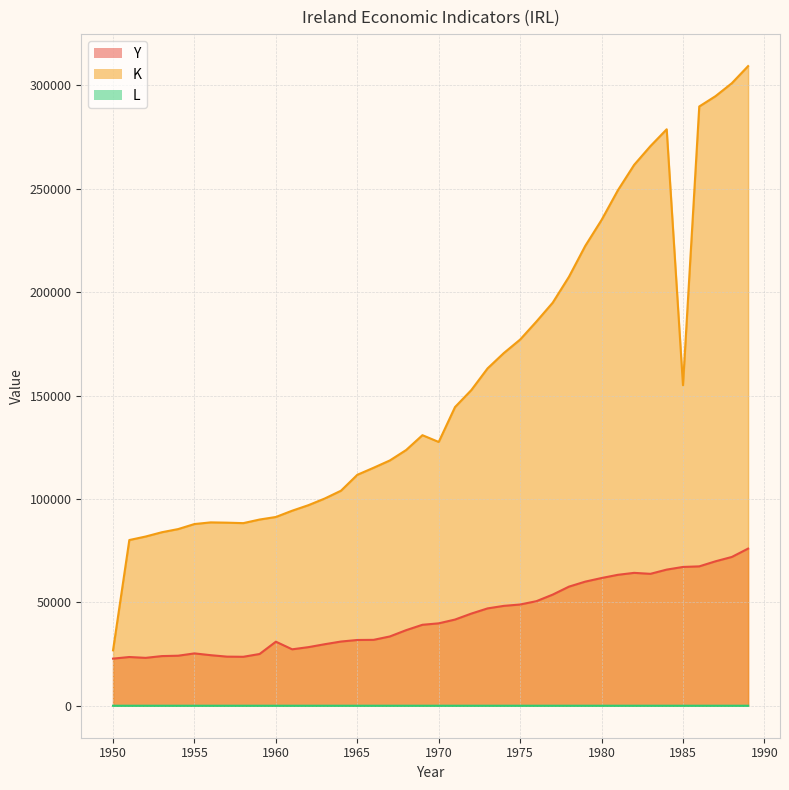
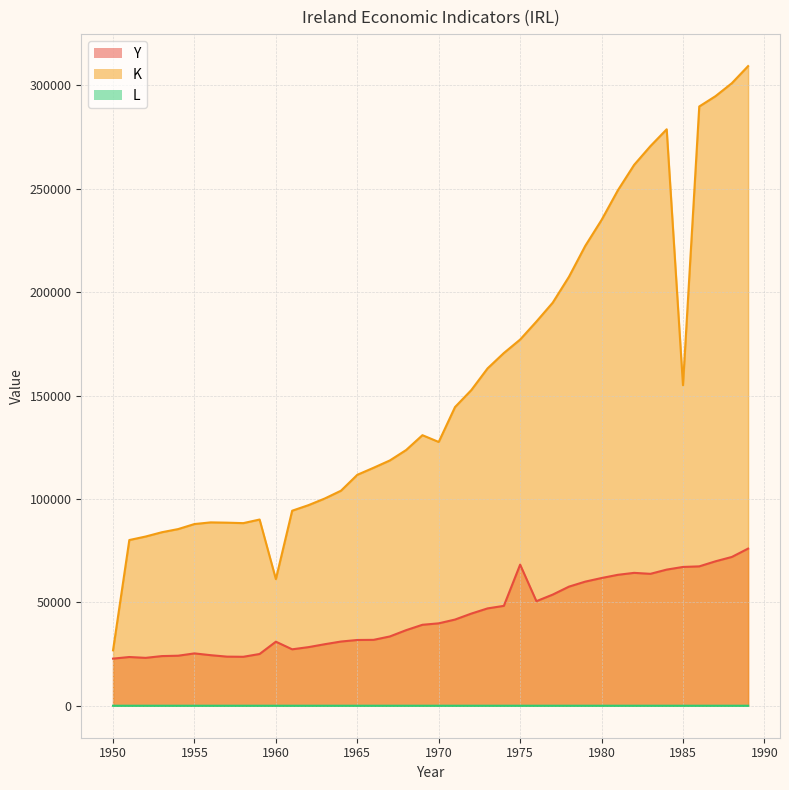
K, 1960: 91000 -> 61000
Y, 1975: 49000 -> 68000
